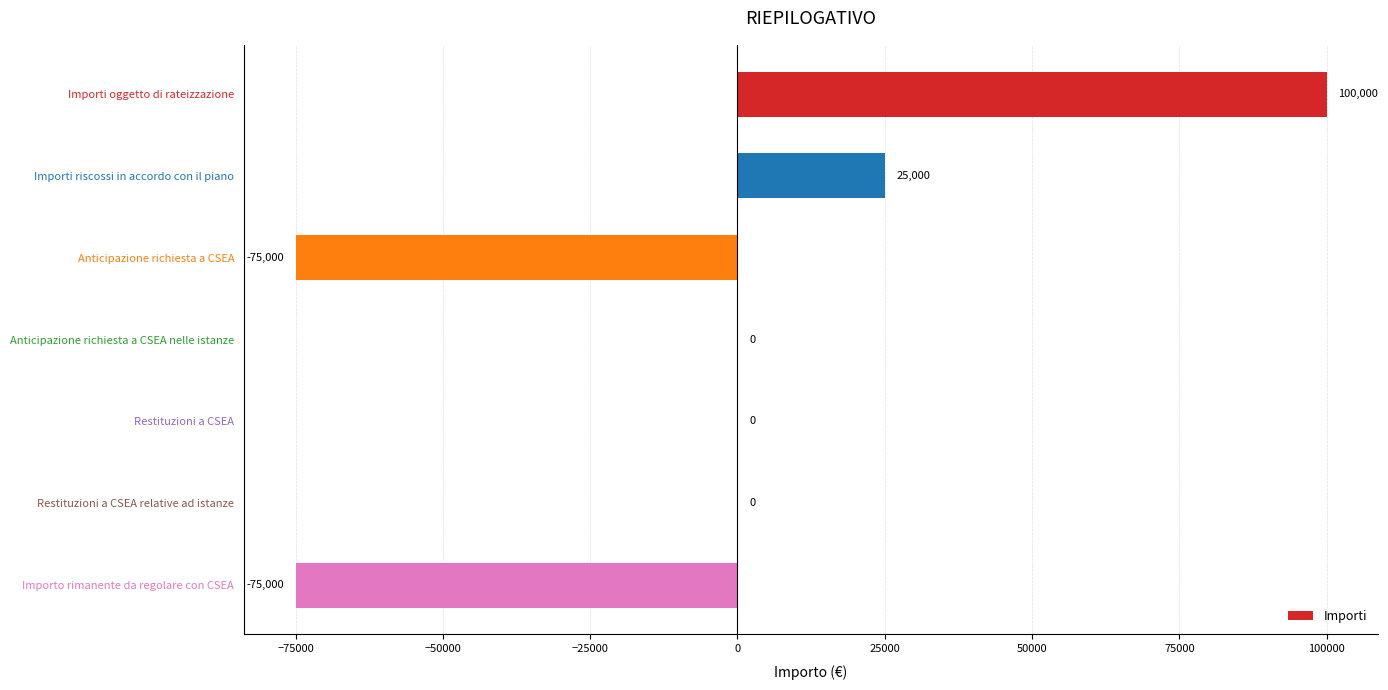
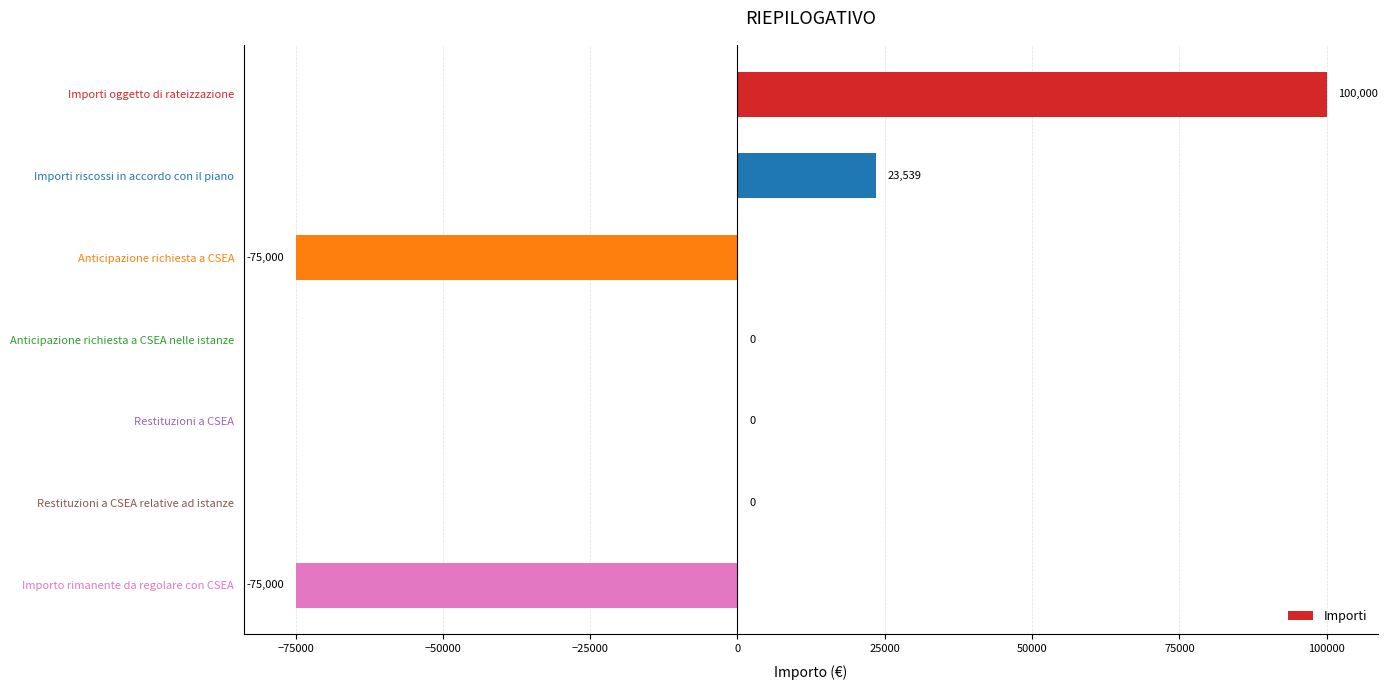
Importi riscossi in accordo con il piano: 25,000 -> 23,539
